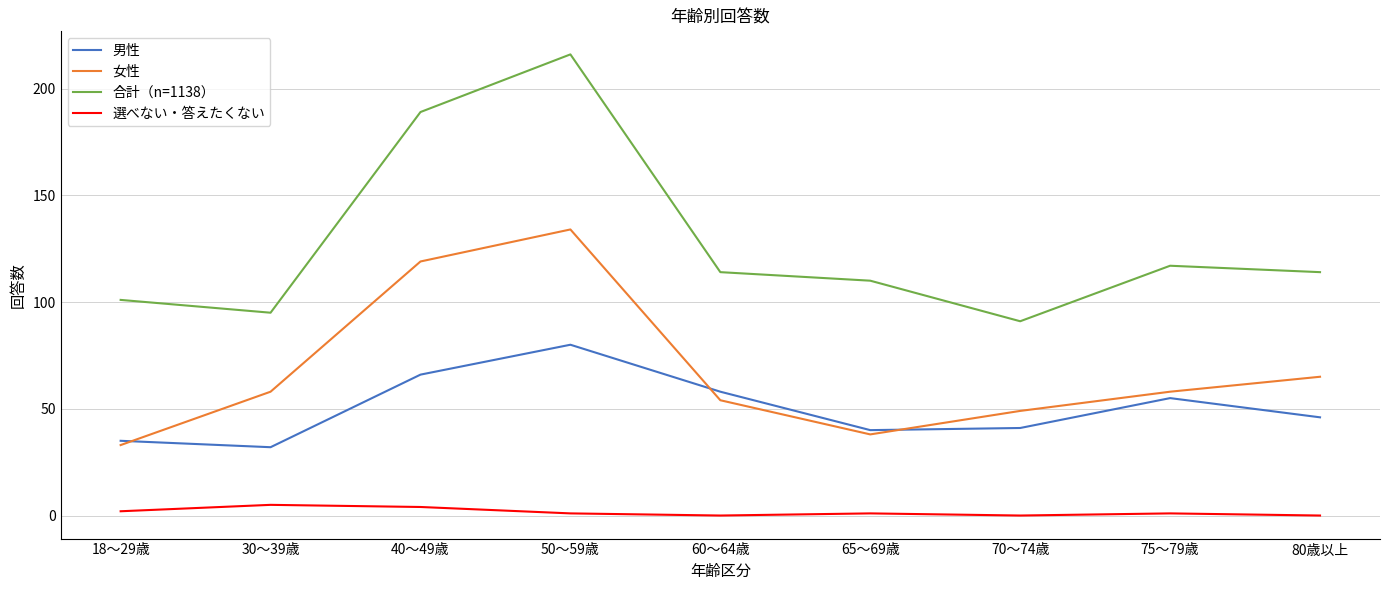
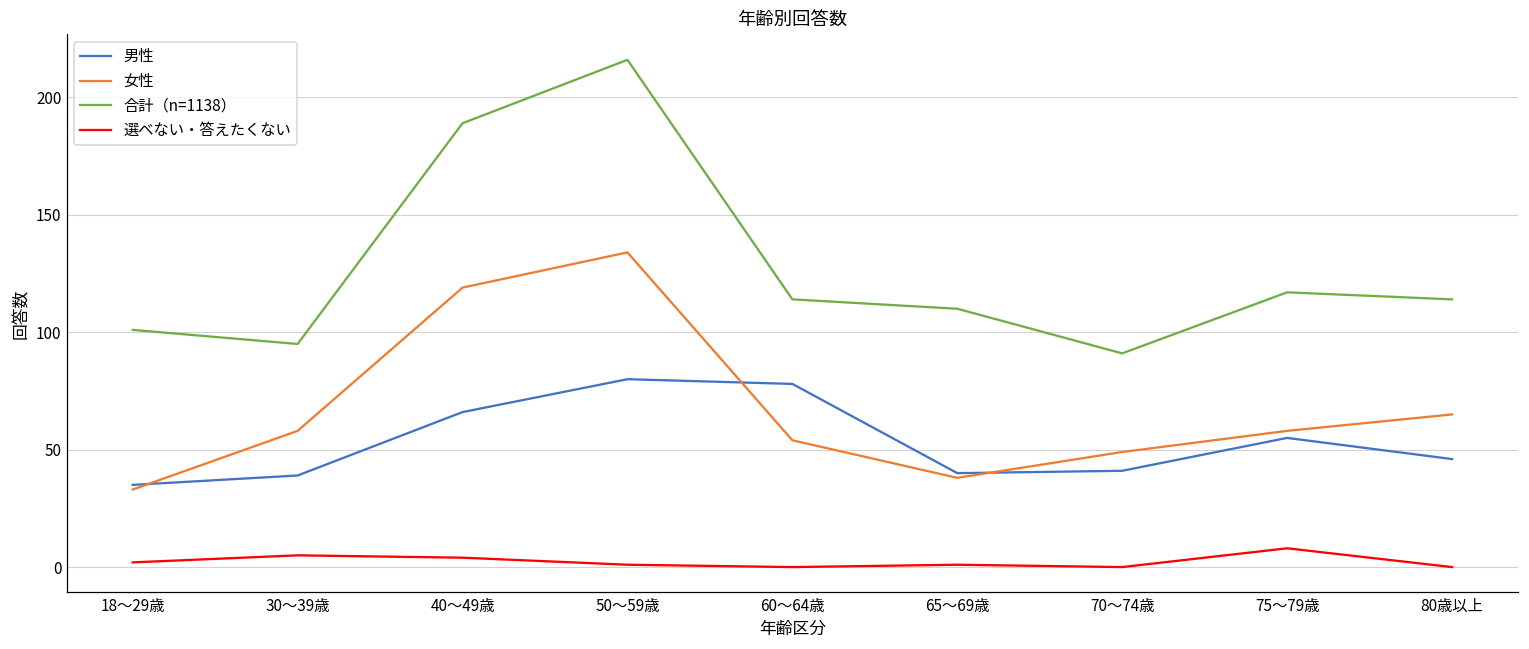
男性, 30～39歳: 32 -> 39
男性, 60～64歳: 58 -> 78
選べない・答えたくない, 75～79歳: 1 -> 8
